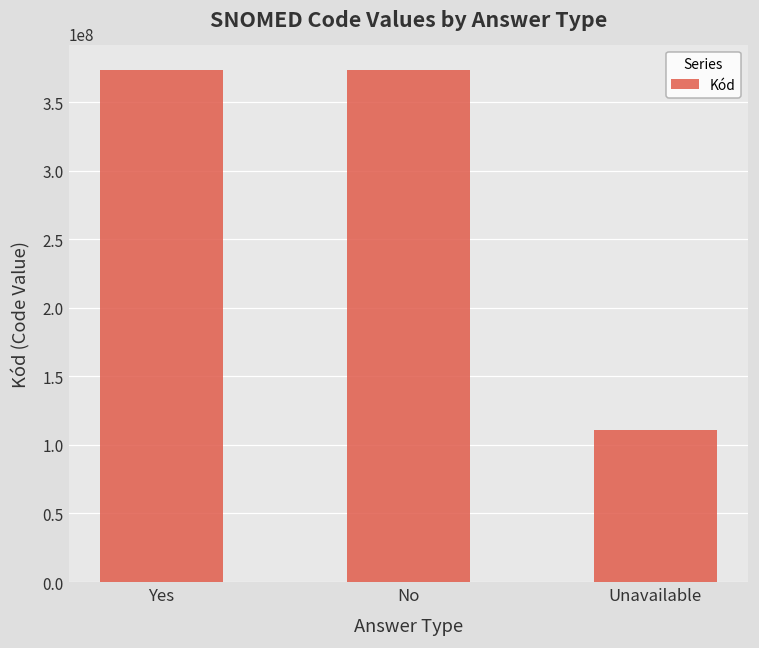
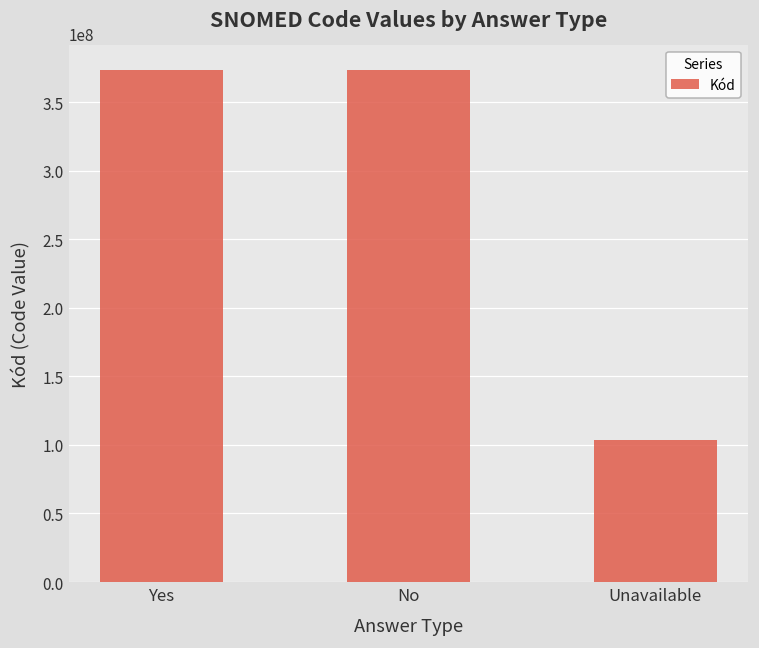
Unavailable: 111000000 -> 103000000
